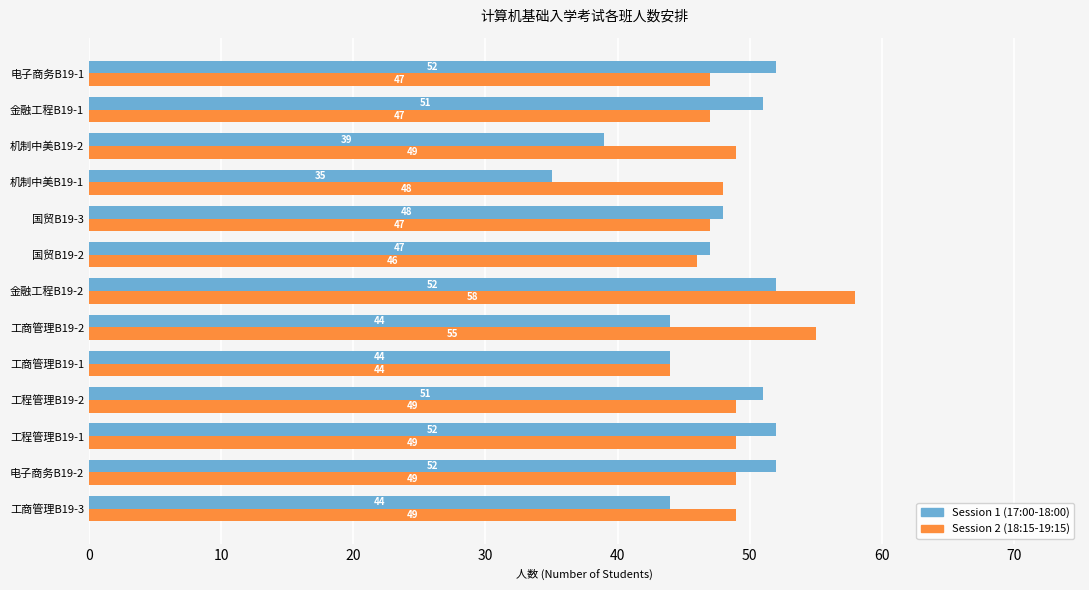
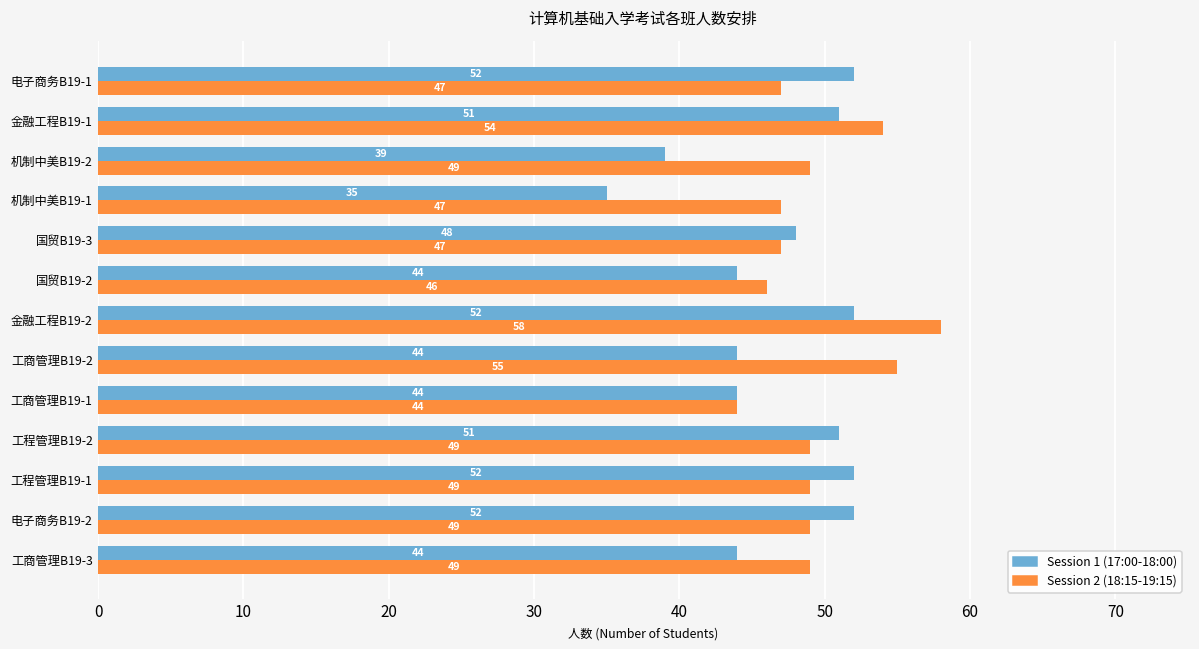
Session 2 (18:15-19:15), 金融工程B19-1: 47 -> 54
Session 2 (18:15-19:15), 机制中美B19-1: 48 -> 47
Session 1 (17:00-18:00), 国贸B19-2: 47 -> 44
